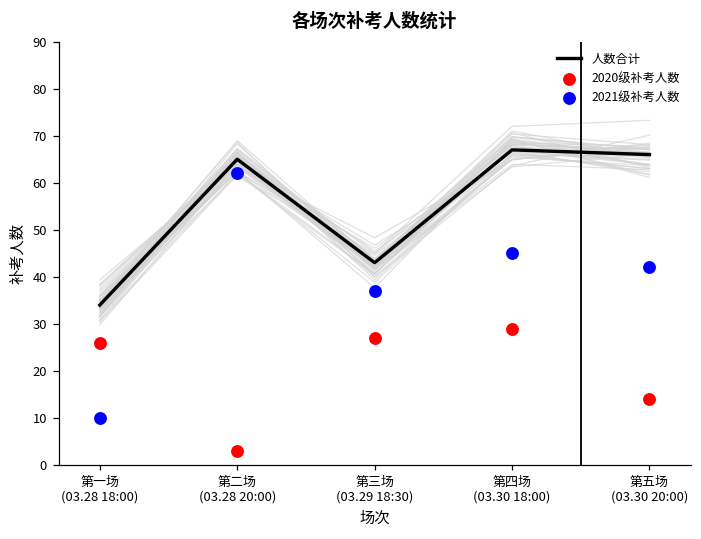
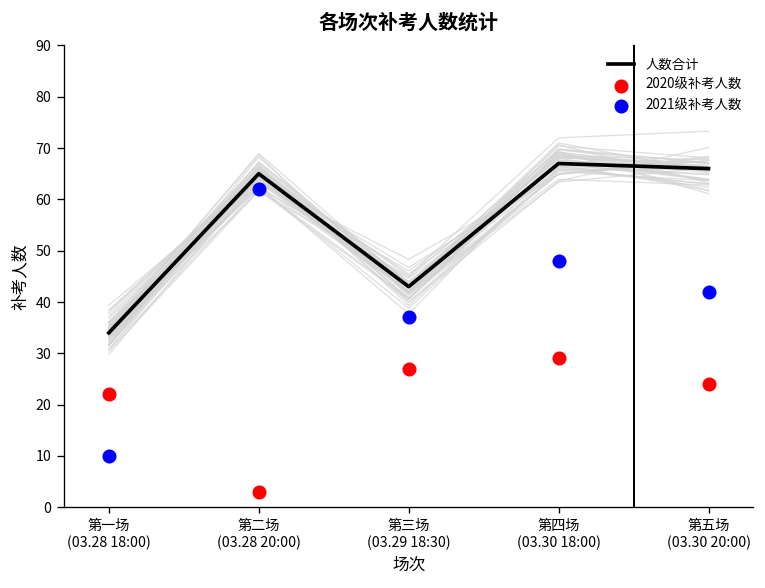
2020级补考人数, 第一场 (03.28 18:00): 26 -> 22
2021级补考人数, 第四场 (03.30 18:00): 45 -> 48
2020级补考人数, 第五场 (03.30 20:00): 14 -> 24
